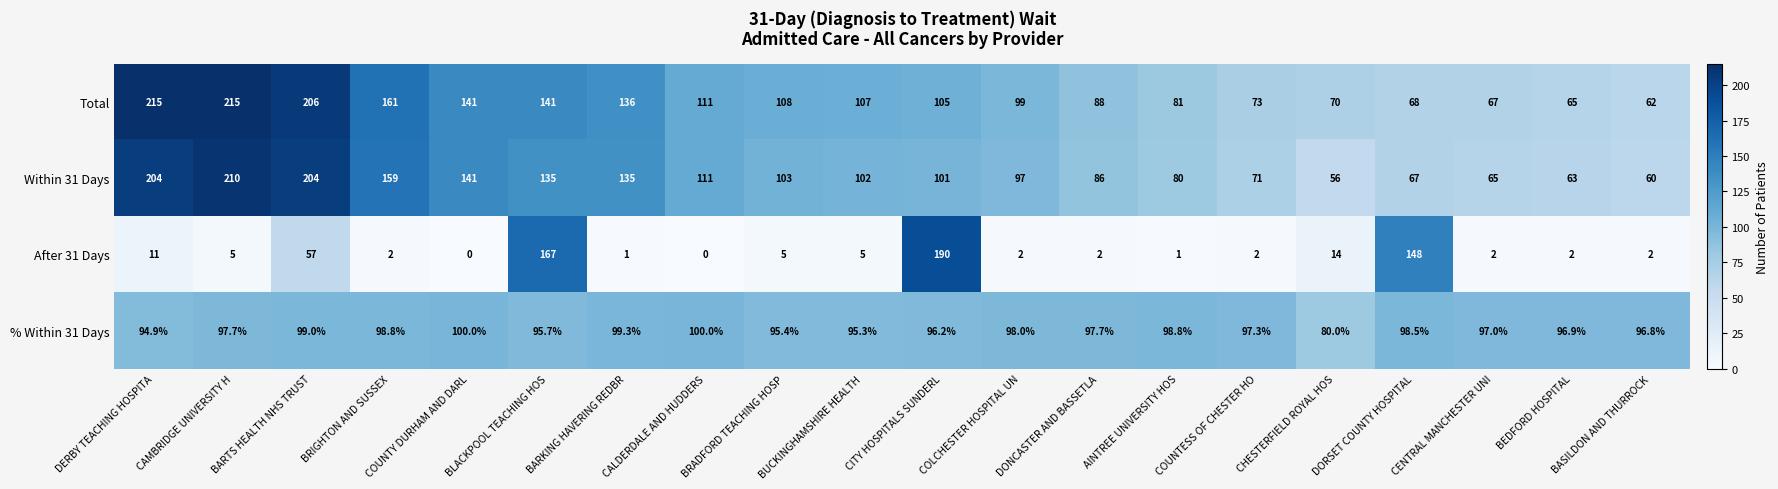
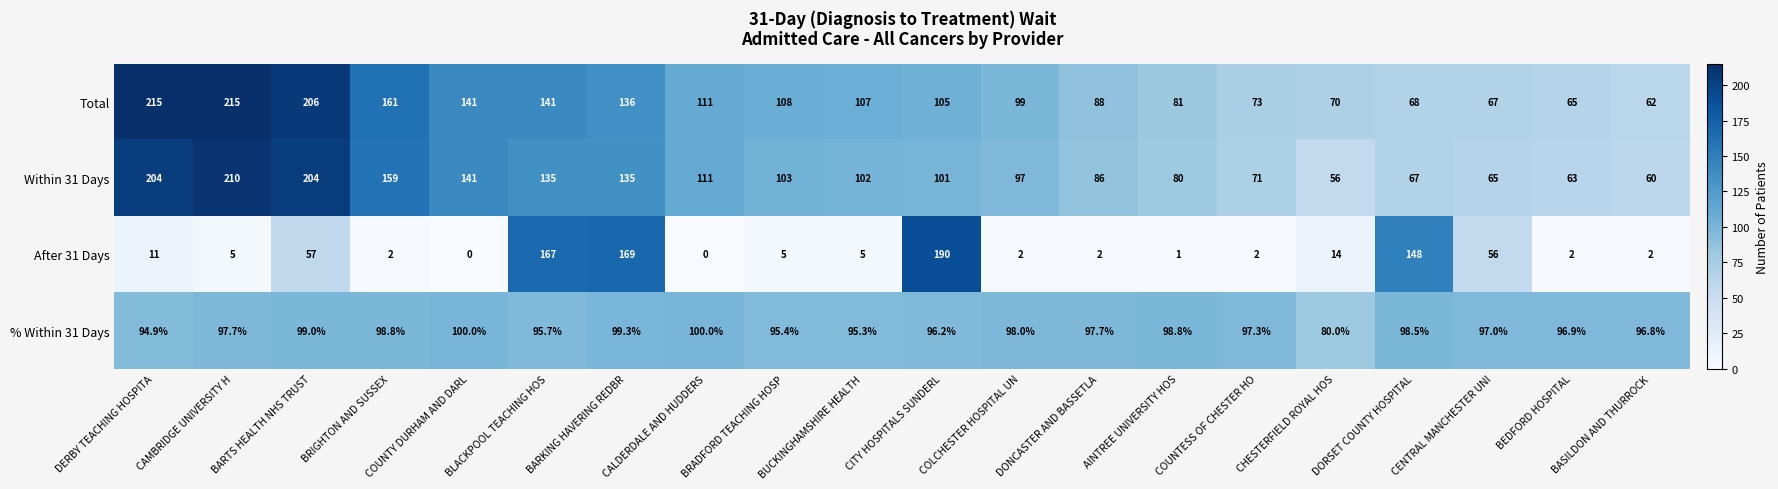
After 31 Days, BARKING HAVERING REDBR: 1 -> 169
After 31 Days, CENTRAL MANCHESTER UNI: 2 -> 56
